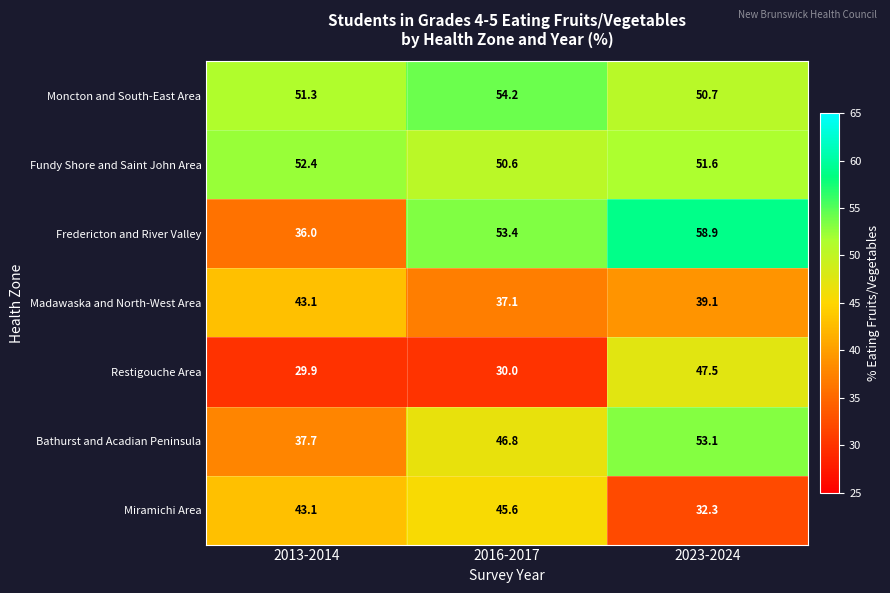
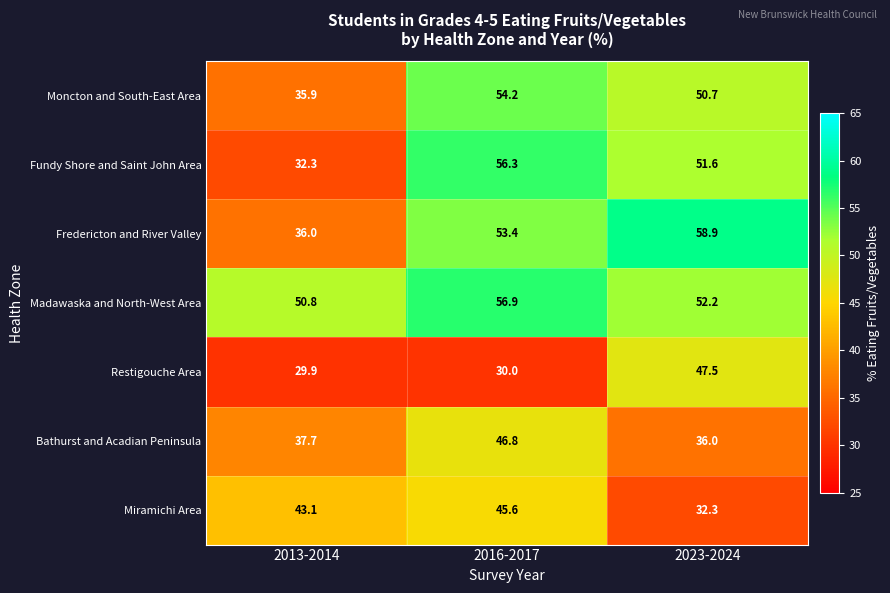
Moncton and South-East Area, 2013-2014: 51.3 -> 35.9
Fundy Shore and Saint John Area, 2013-2014: 52.4 -> 32.3
Fundy Shore and Saint John Area, 2016-2017: 50.6 -> 56.3
Madawaska and North-West Area, 2013-2014: 43.1 -> 50.8
Madawaska and North-West Area, 2016-2017: 37.1 -> 56.9
Madawaska and North-West Area, 2023-2024: 39.1 -> 52.2
Bathurst and Acadian Peninsula, 2023-2024: 53.1 -> 36.0
